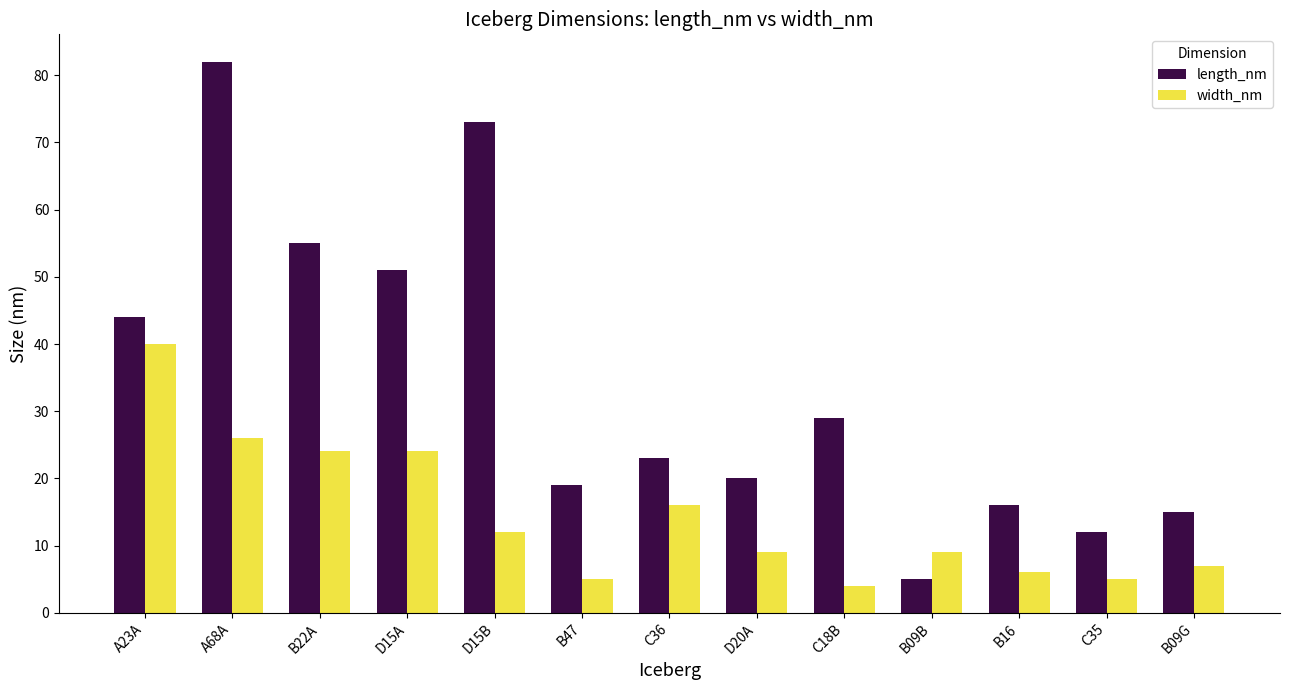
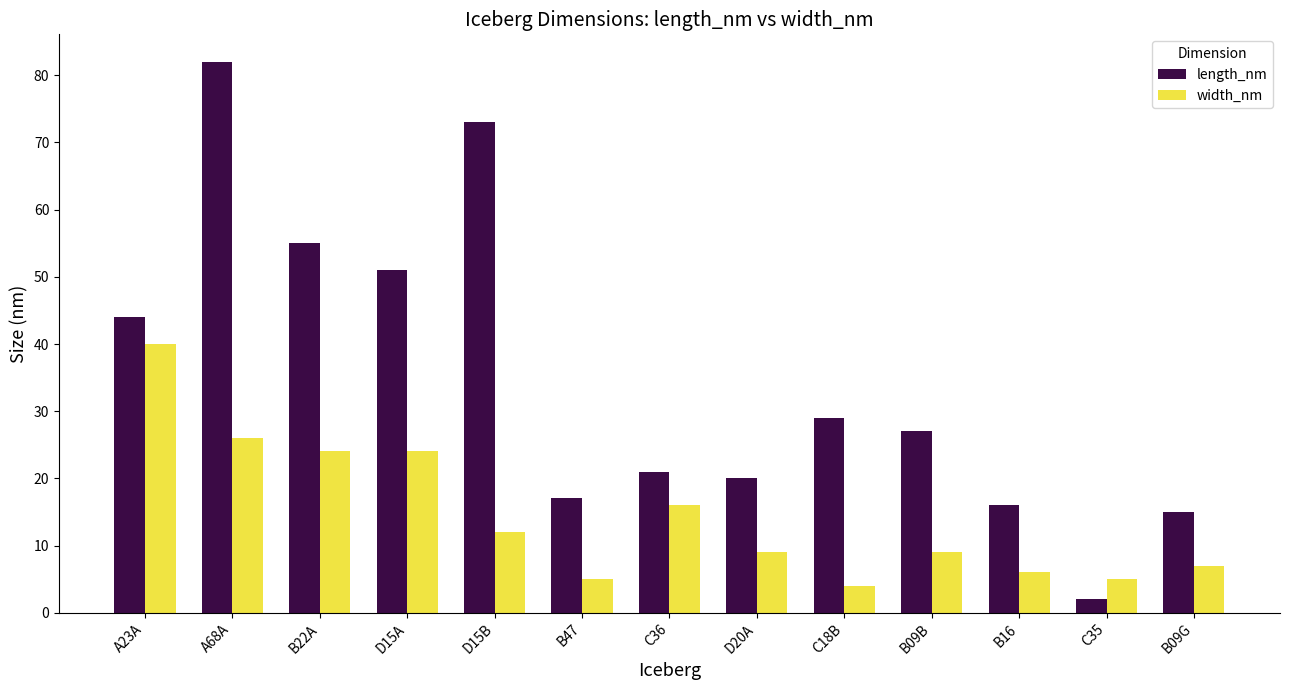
length_nm, B47: 19 -> 17
length_nm, C36: 23 -> 21
length_nm, B09B: 5 -> 27
length_nm, C35: 12 -> 2
